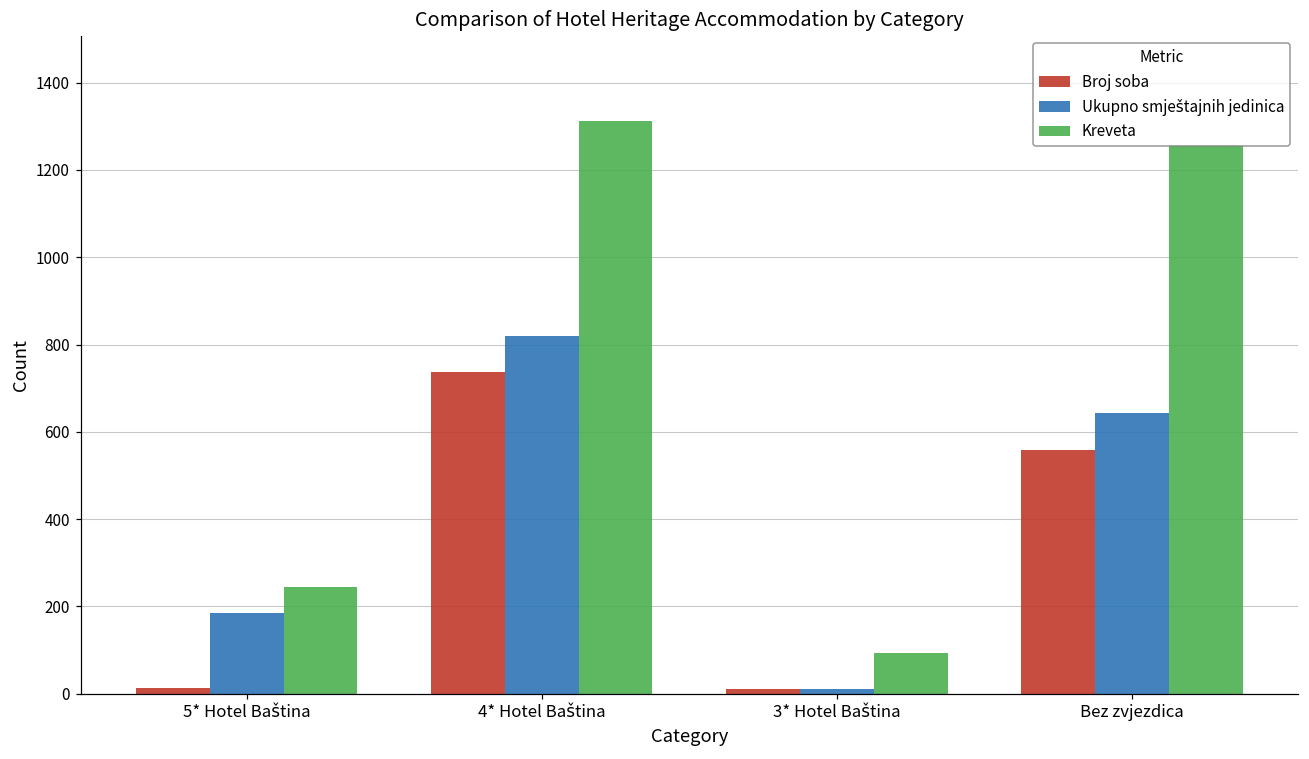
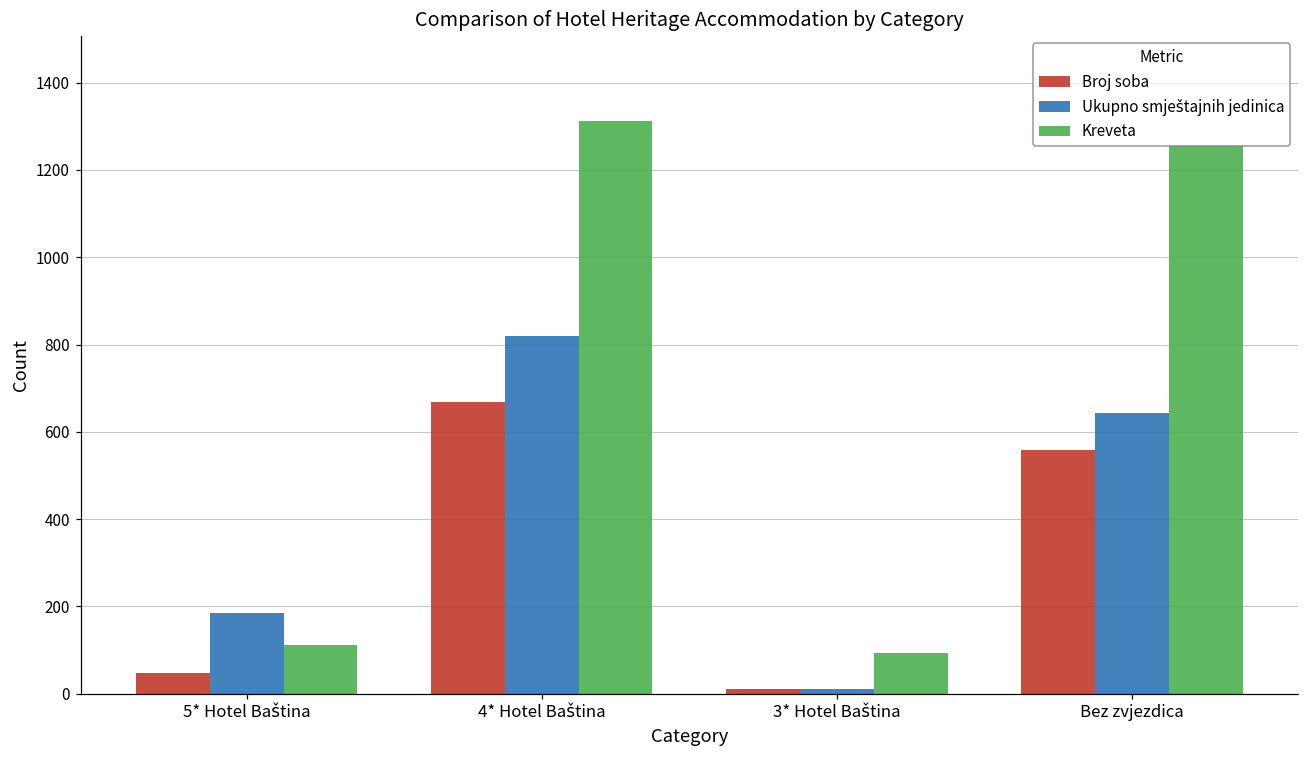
Broj soba, 5* Hotel Baština: 10 -> 50
Kreveta, 5* Hotel Baština: 240 -> 110
Broj soba, 4* Hotel Baština: 740 -> 670
